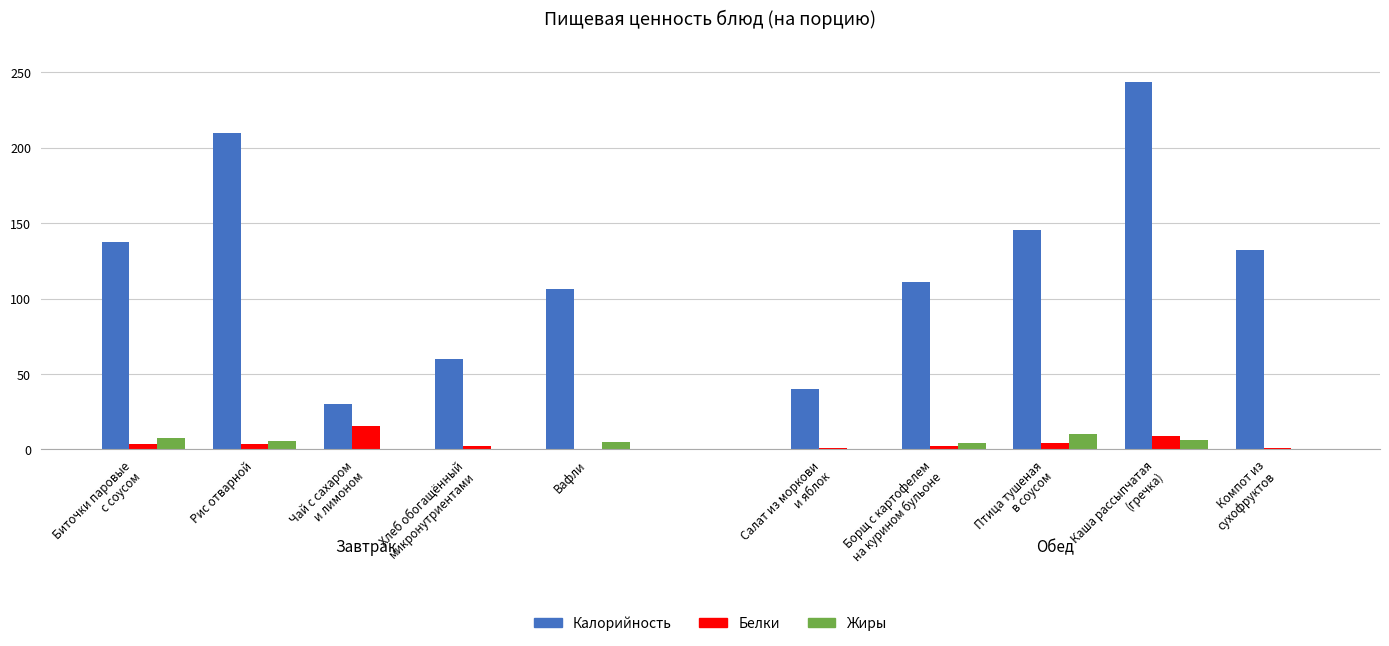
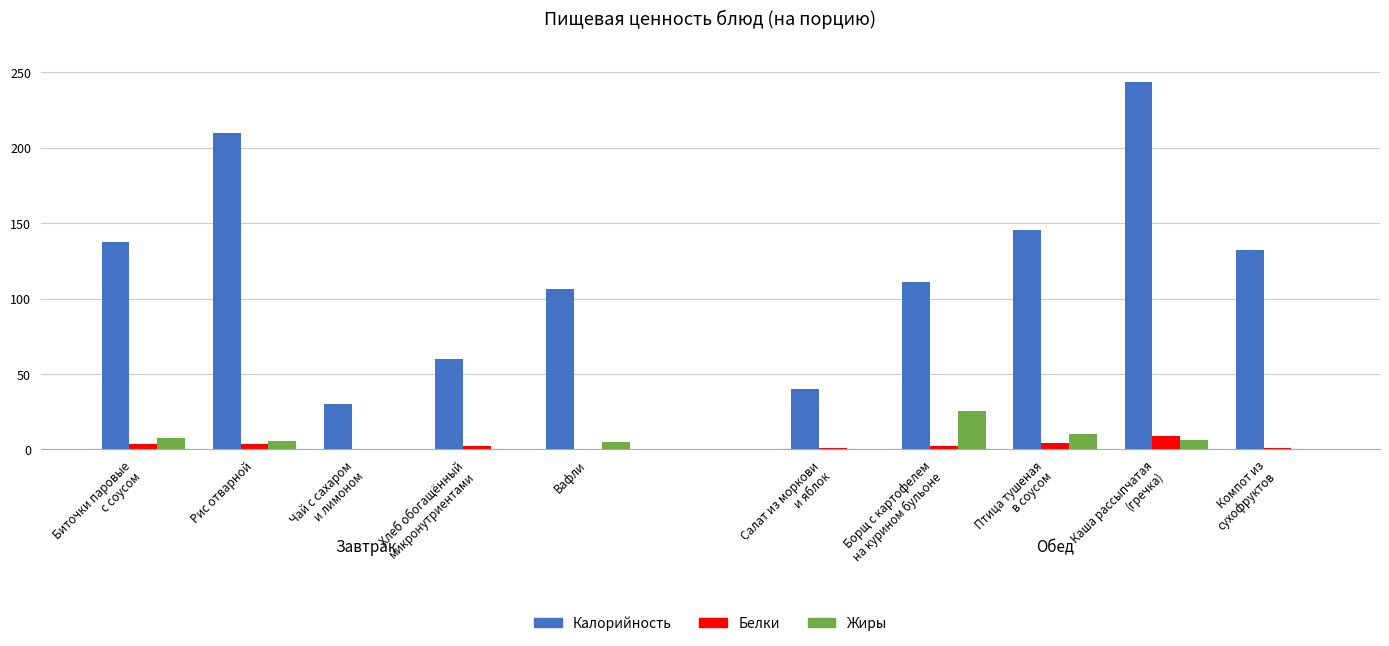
Белки, Чай с сахаром и лимоном: 16 -> 0
Жиры, Борщ с картофелем на курином бульоне: 4 -> 26
